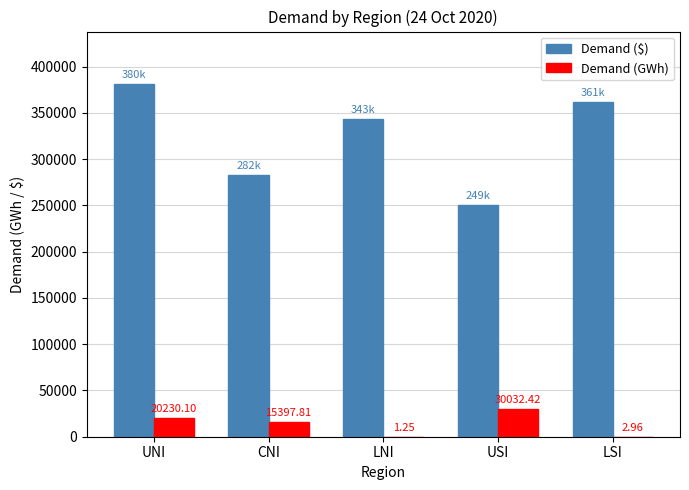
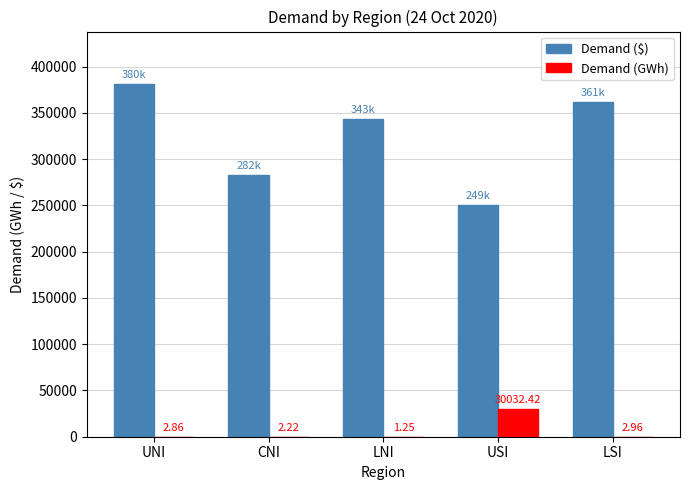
Demand (GWh), UNI: 20230.10 -> 2.86
Demand (GWh), CNI: 15397.81 -> 2.22
